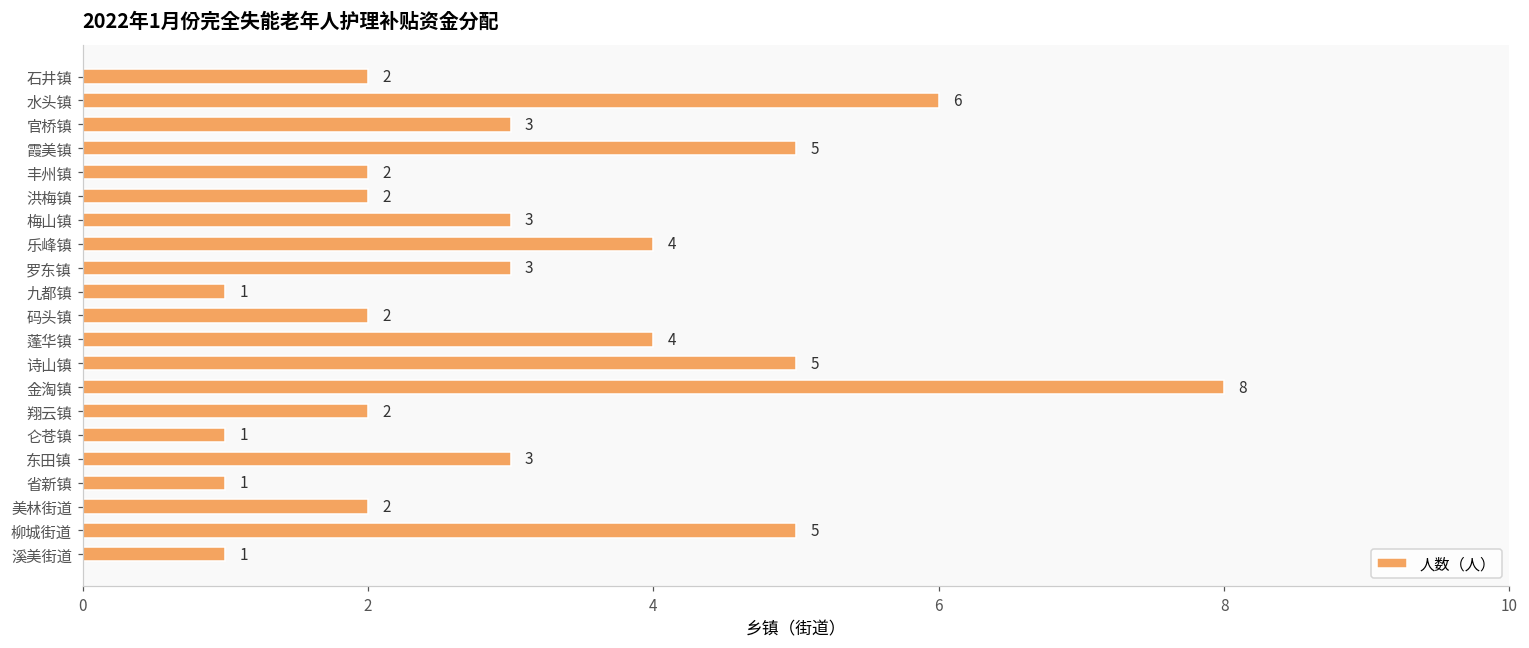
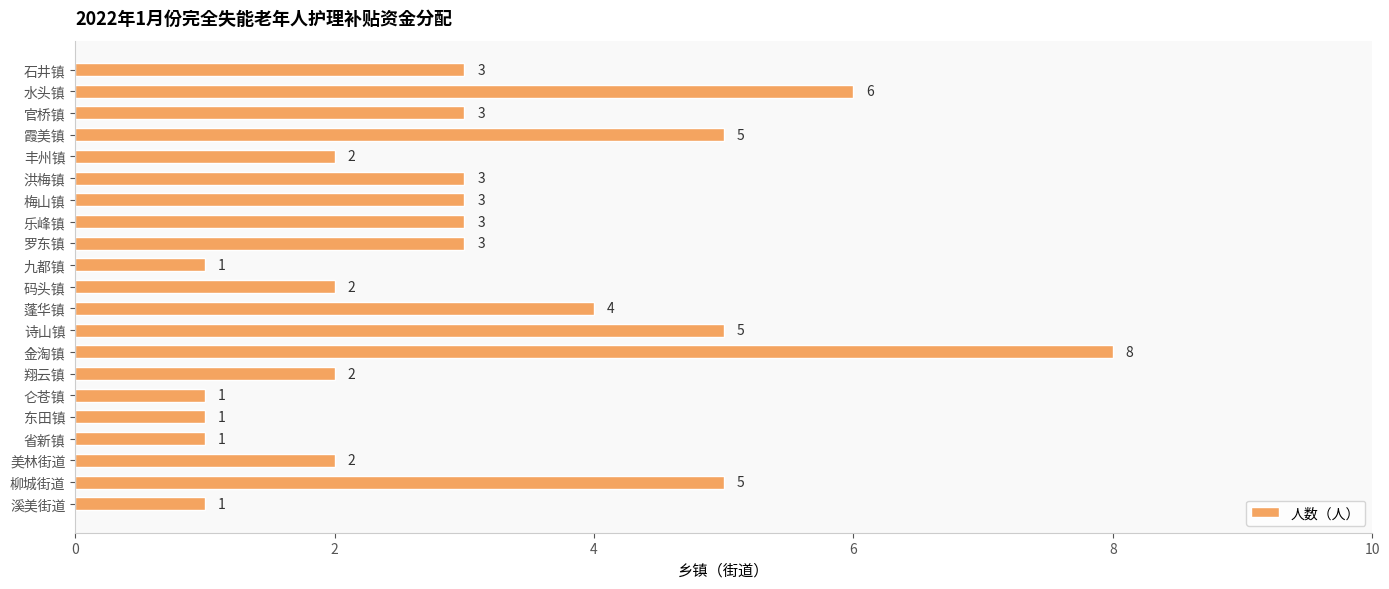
石井镇: 2 -> 3
洪梅镇: 2 -> 3
乐峰镇: 4 -> 3
东田镇: 3 -> 1
